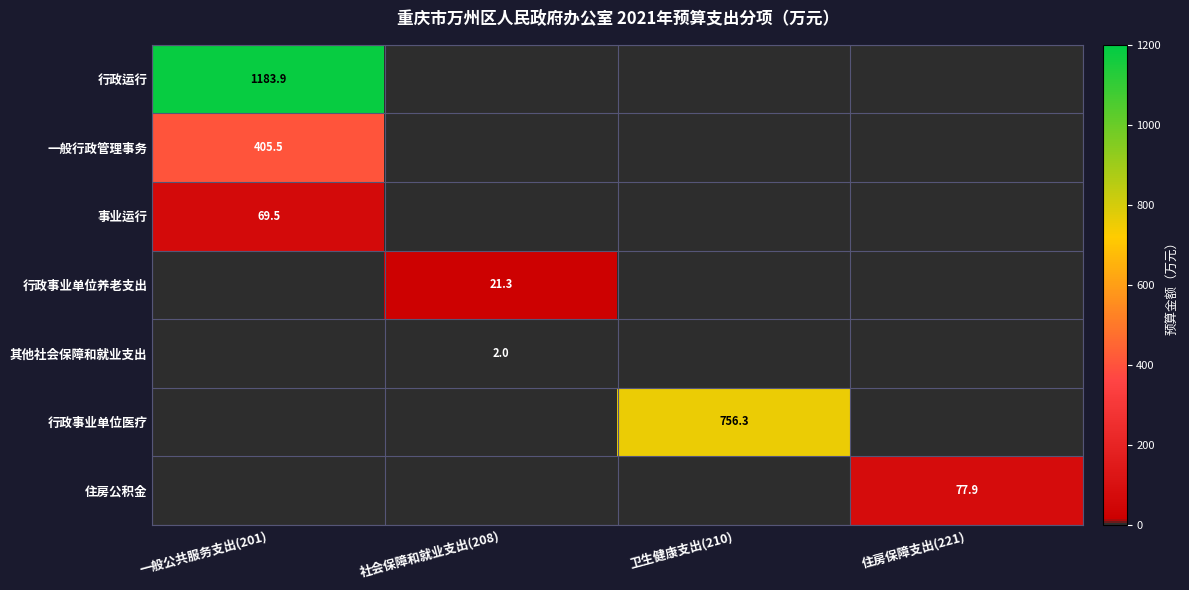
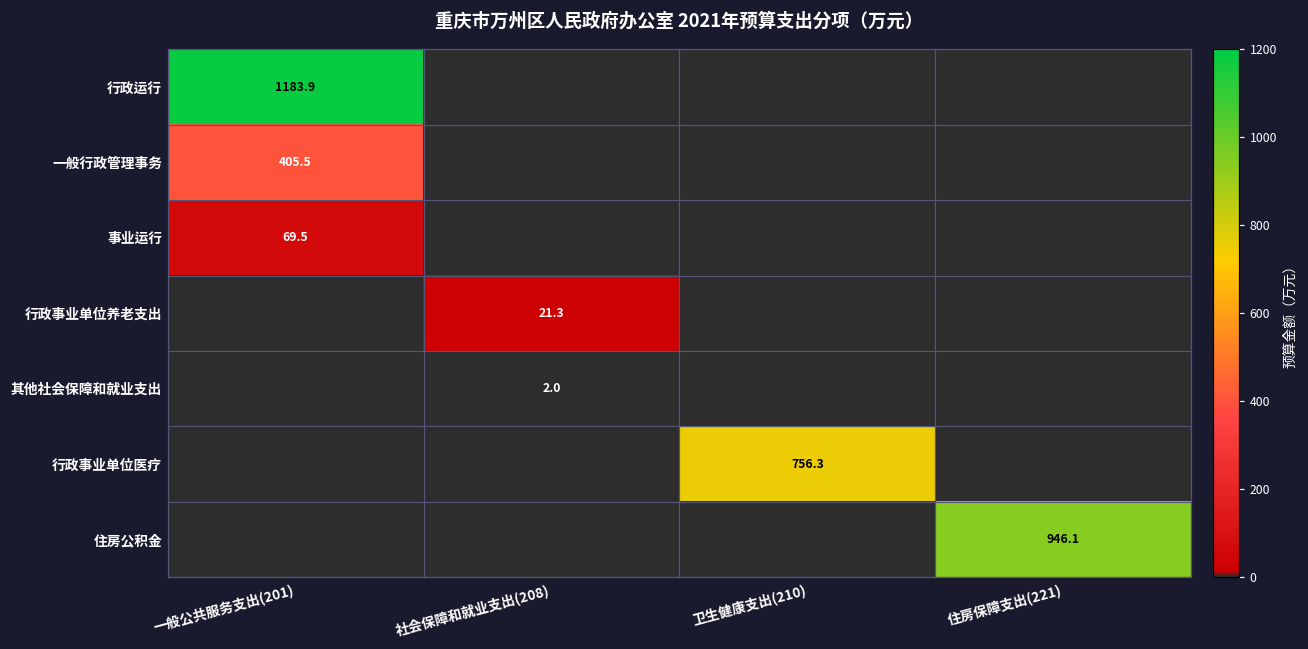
住房公积金, 住房保障支出(221): 77.9 -> 946.1
